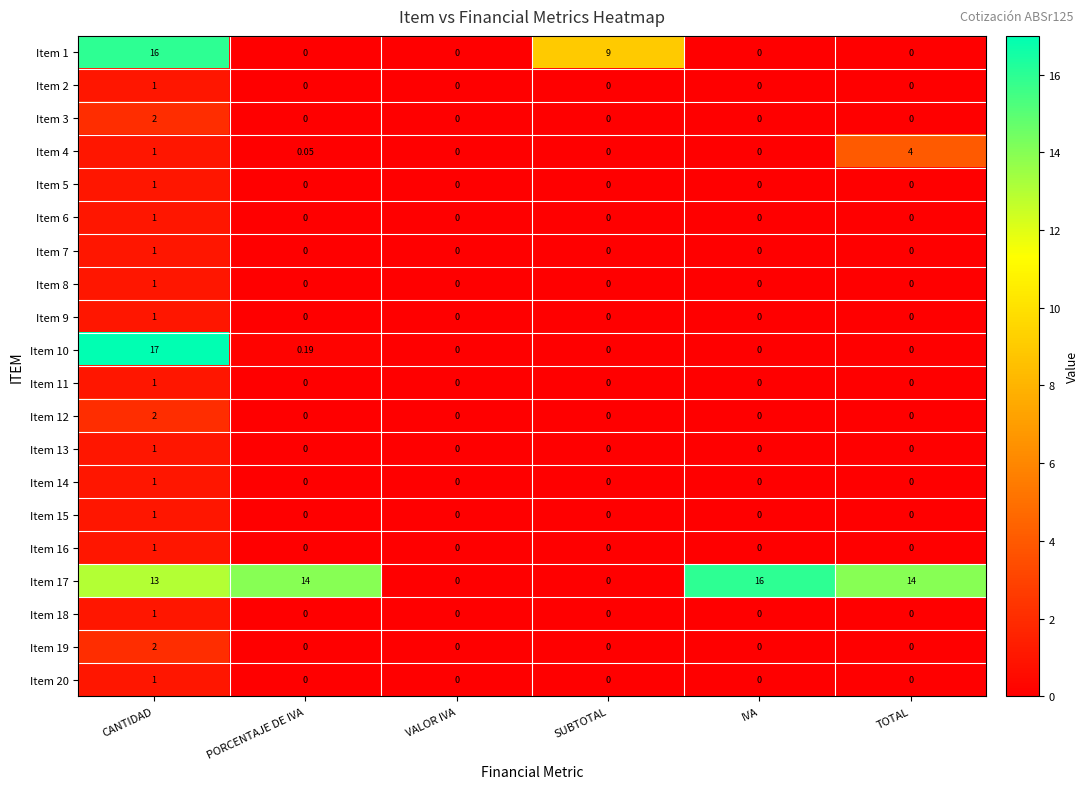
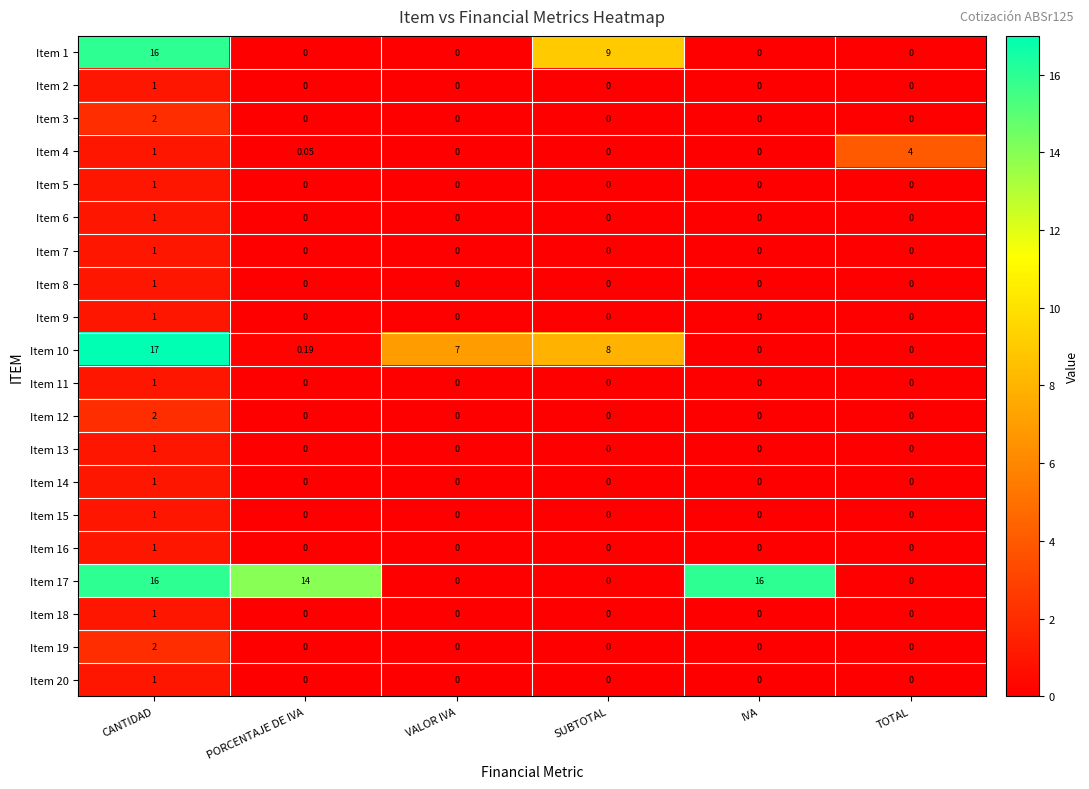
Item 10, VALOR IVA: 0 -> 7
Item 10, SUBTOTAL: 0 -> 8
Item 17, CANTIDAD: 13 -> 16
Item 17, TOTAL: 14 -> 0
